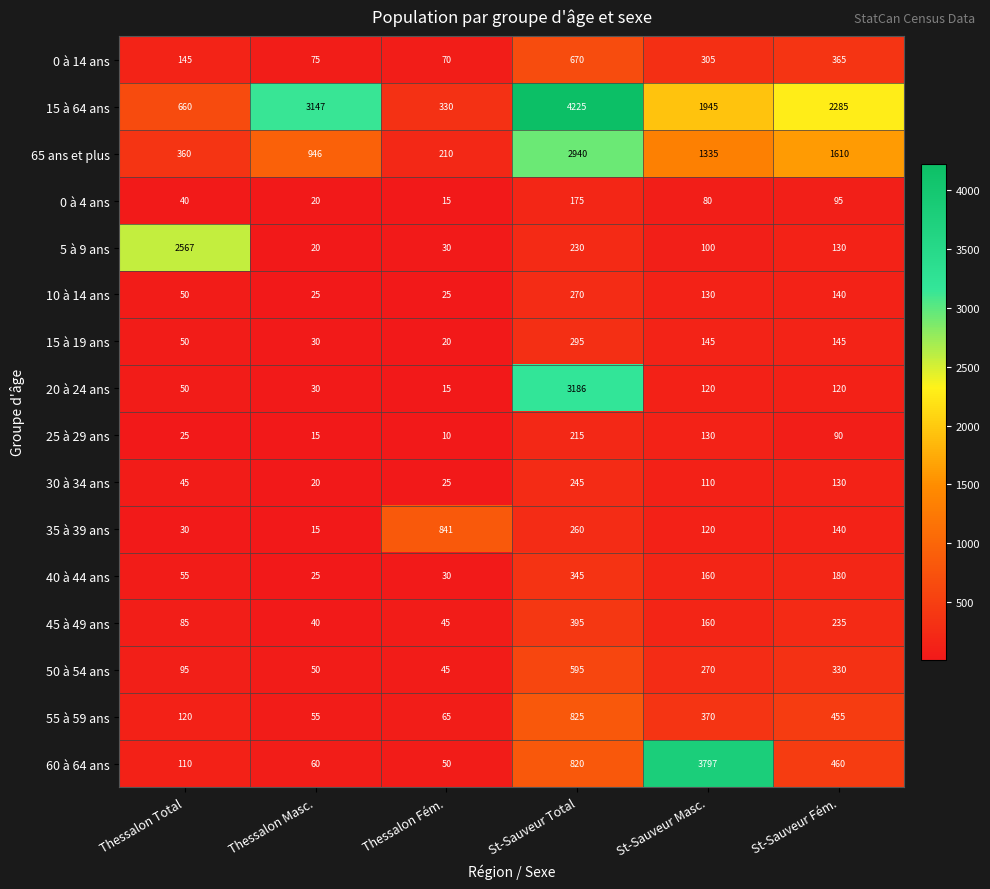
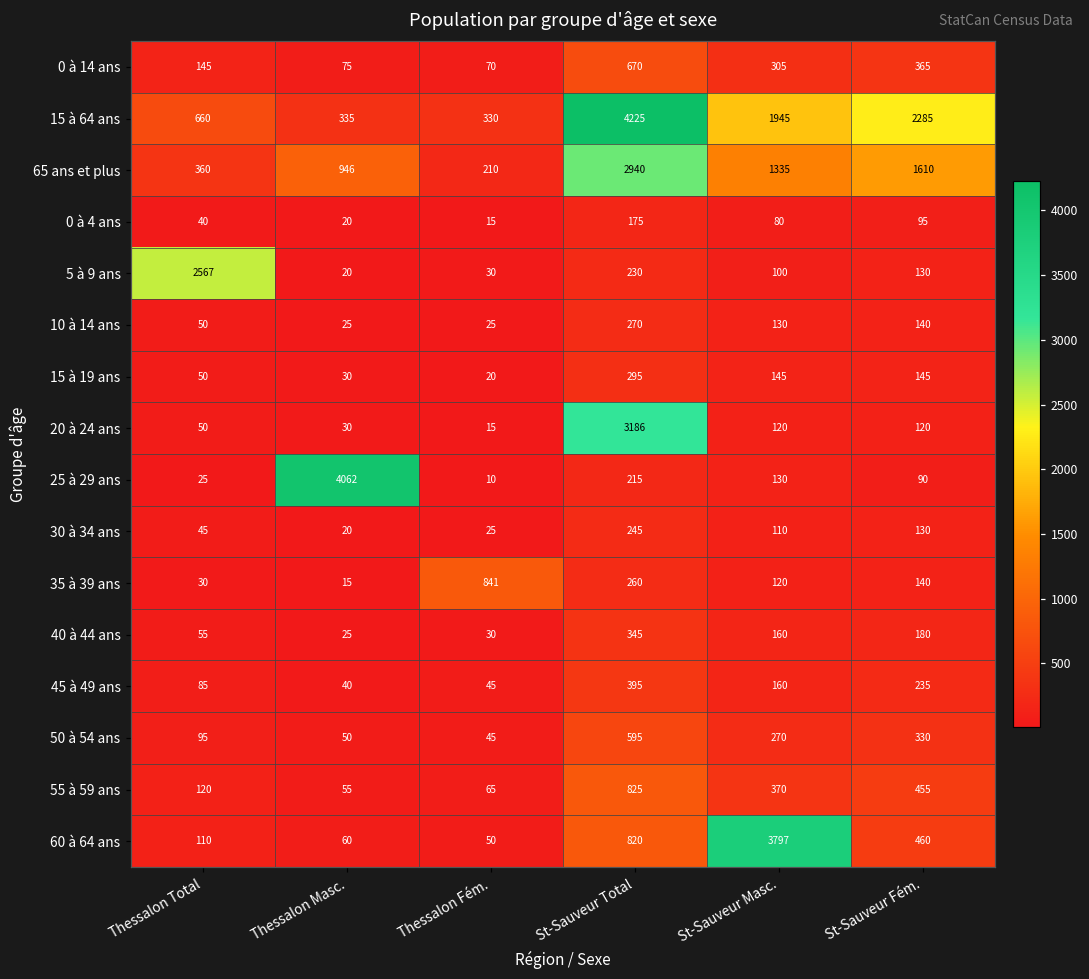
15 à 64 ans, Thessalon Masc.: 3147 -> 335
25 à 29 ans, Thessalon Masc.: 15 -> 4062
